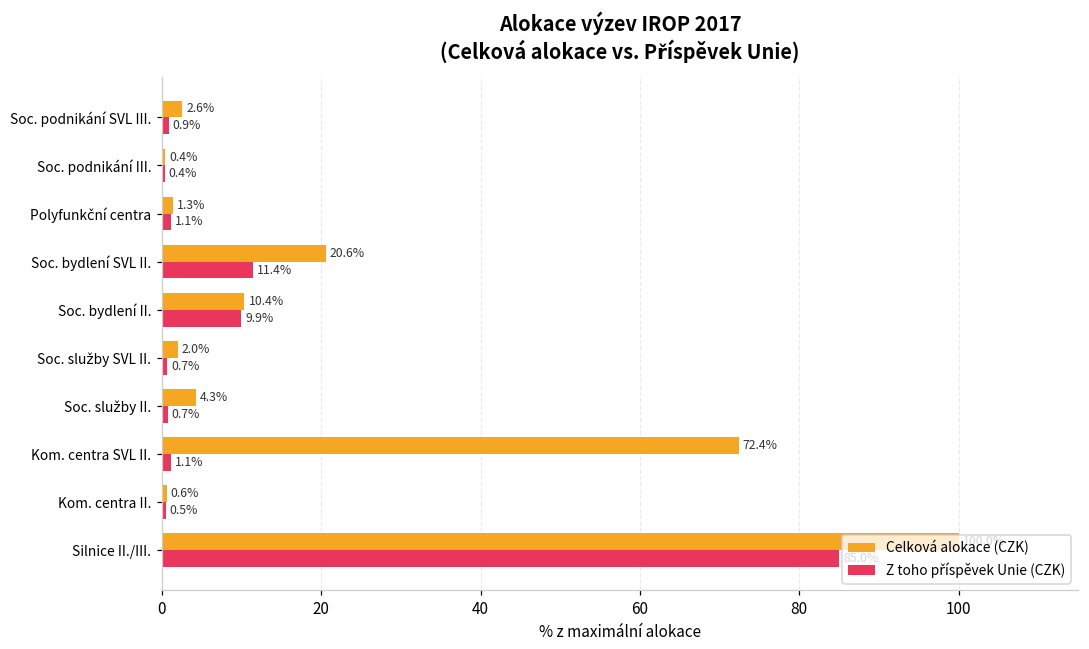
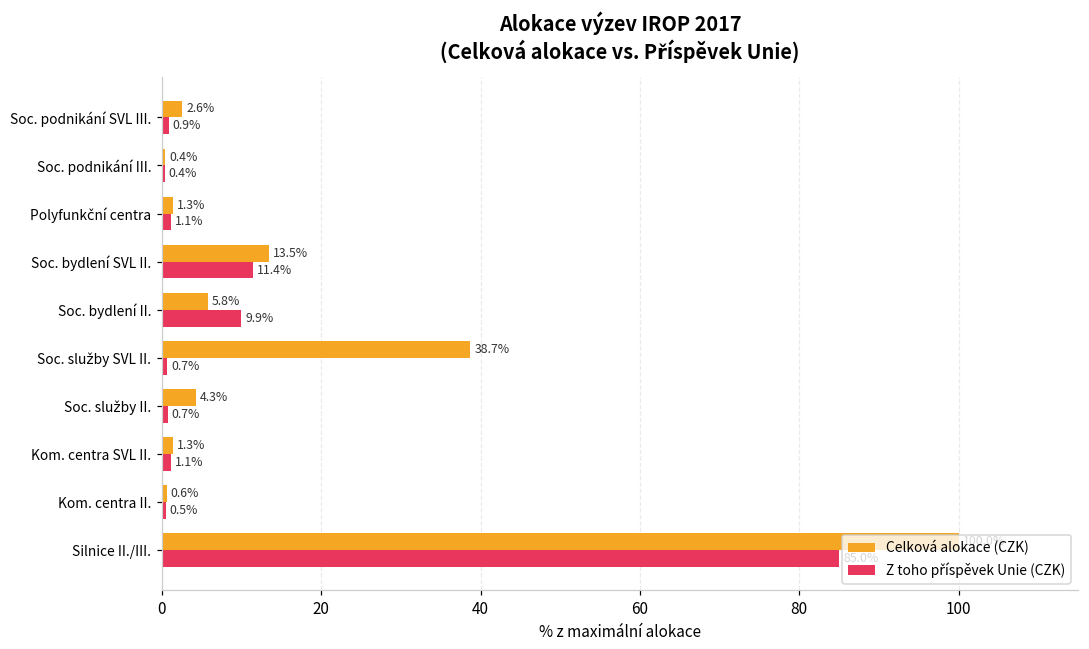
Celková alokace (CZK), Soc. bydlení SVL II.: 20.6% -> 13.5%
Celková alokace (CZK), Soc. bydlení II.: 10.4% -> 5.8%
Celková alokace (CZK), Soc. služby SVL II.: 2.0% -> 38.7%
Celková alokace (CZK), Kom. centra SVL II.: 72.4% -> 1.3%
